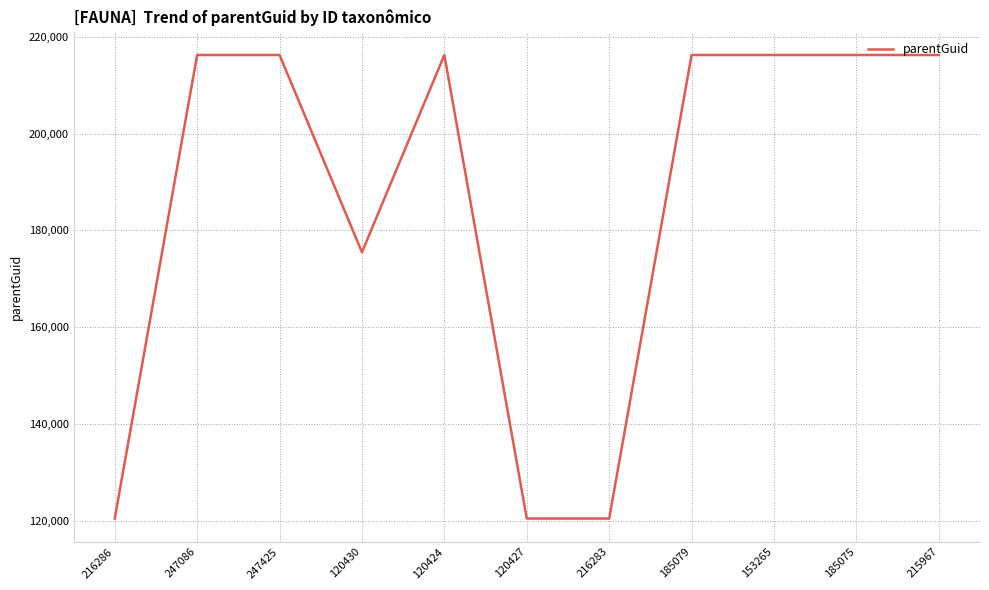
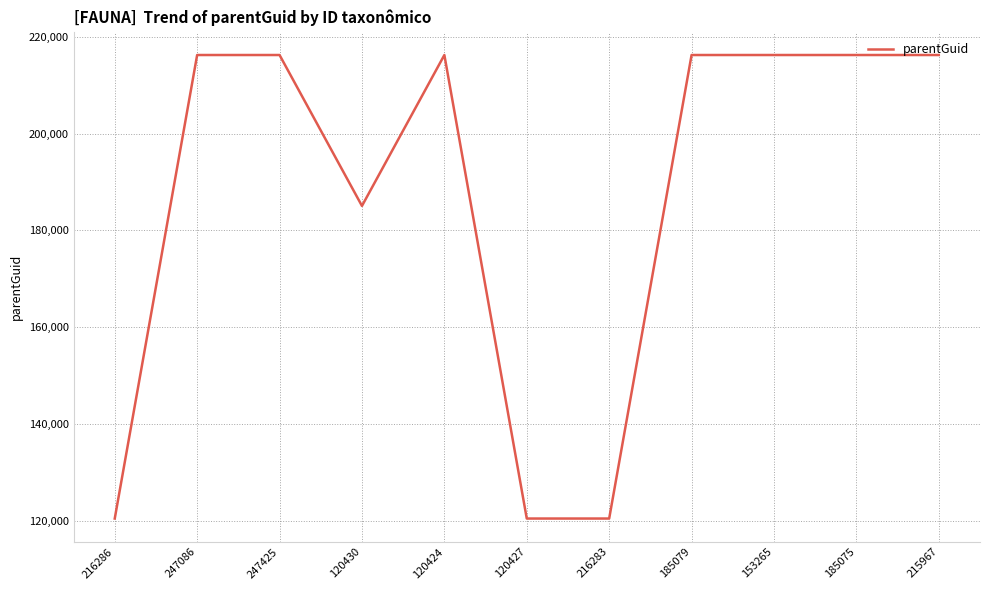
120430: 175,000 -> 185,000
